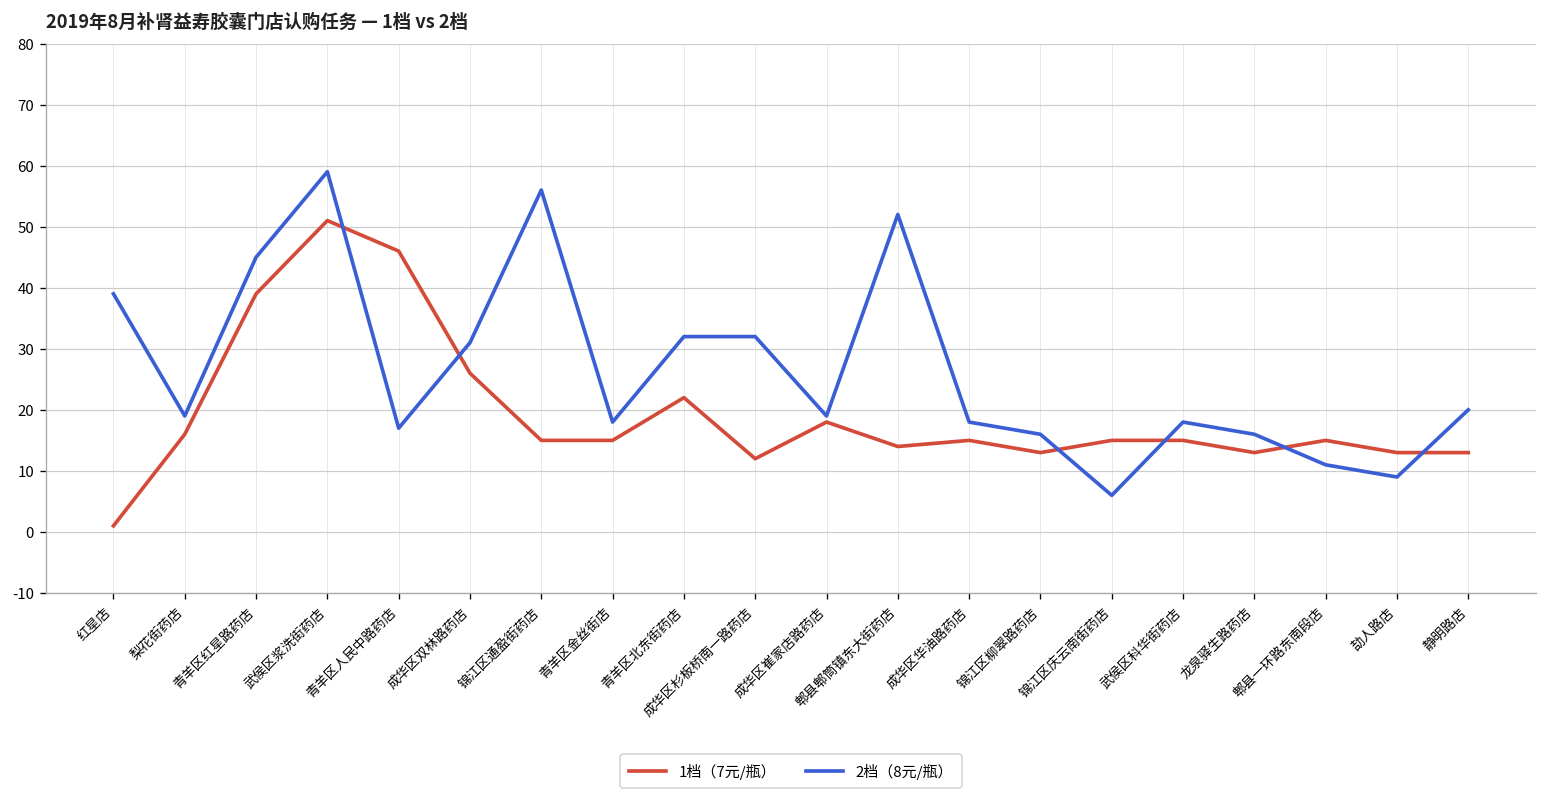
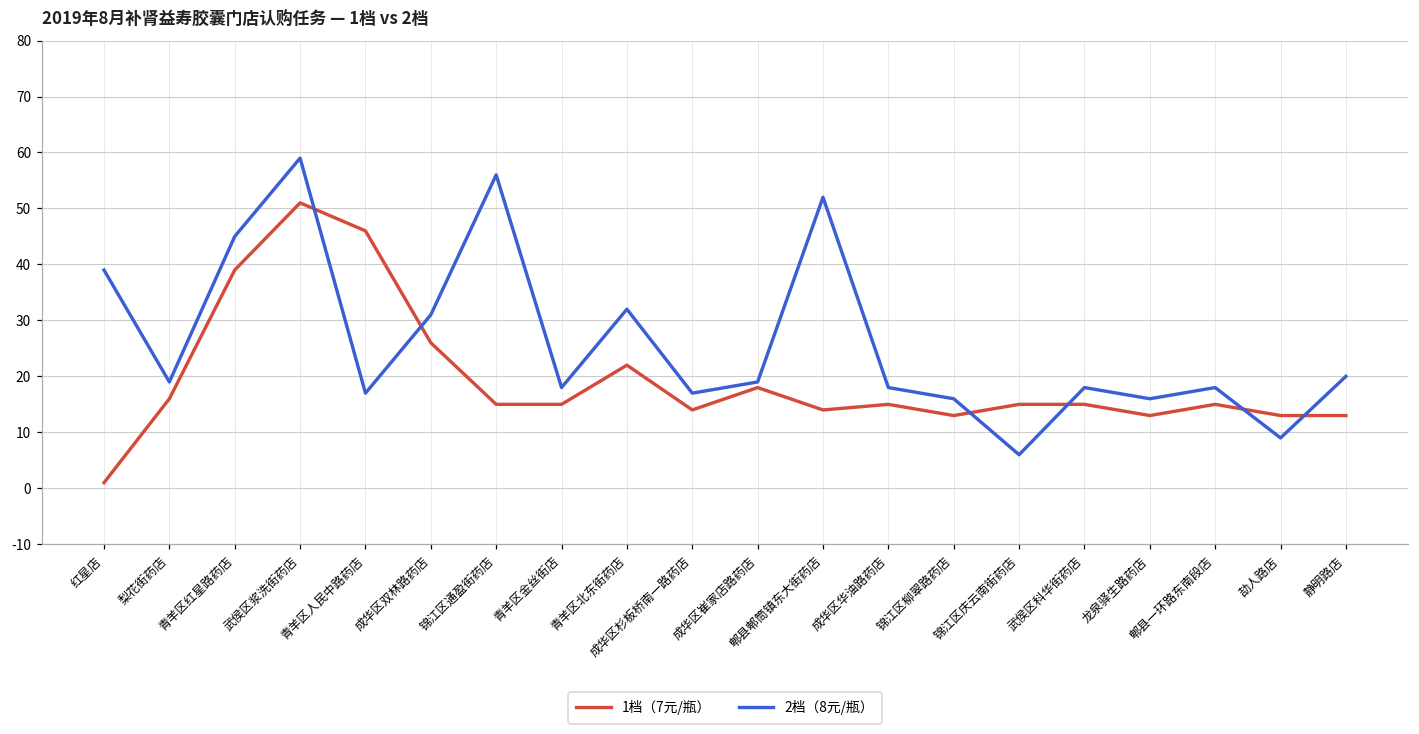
1档（7元/瓶）, 成华区杉板桥南一路药店: 12 -> 14
2档（8元/瓶）, 成华区杉板桥南一路药店: 32 -> 17
2档（8元/瓶）, 郫县一环路东南段店: 11 -> 18
